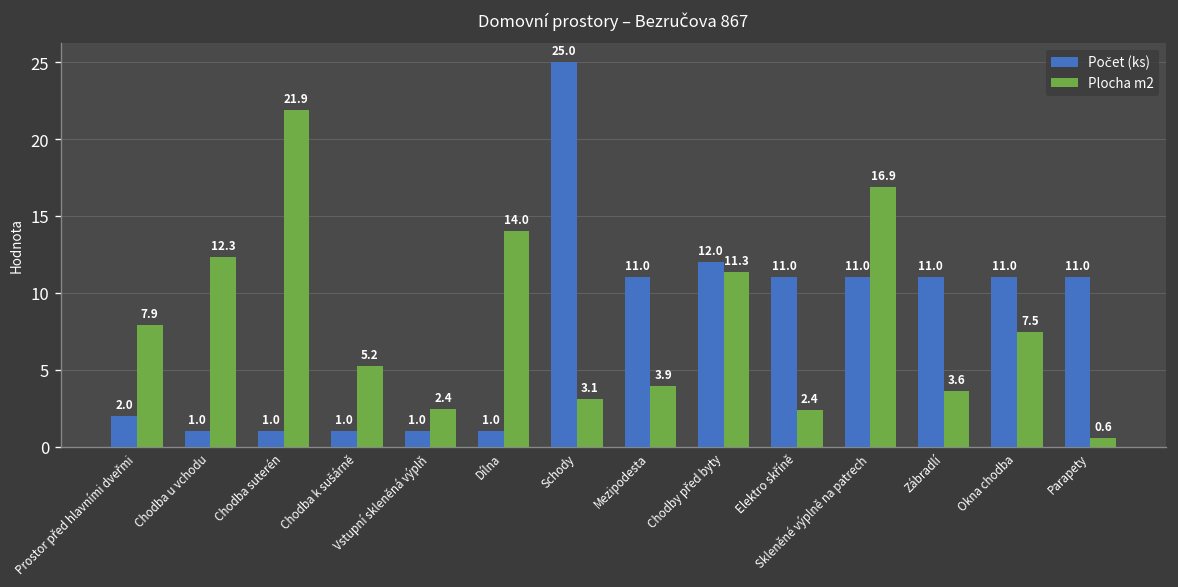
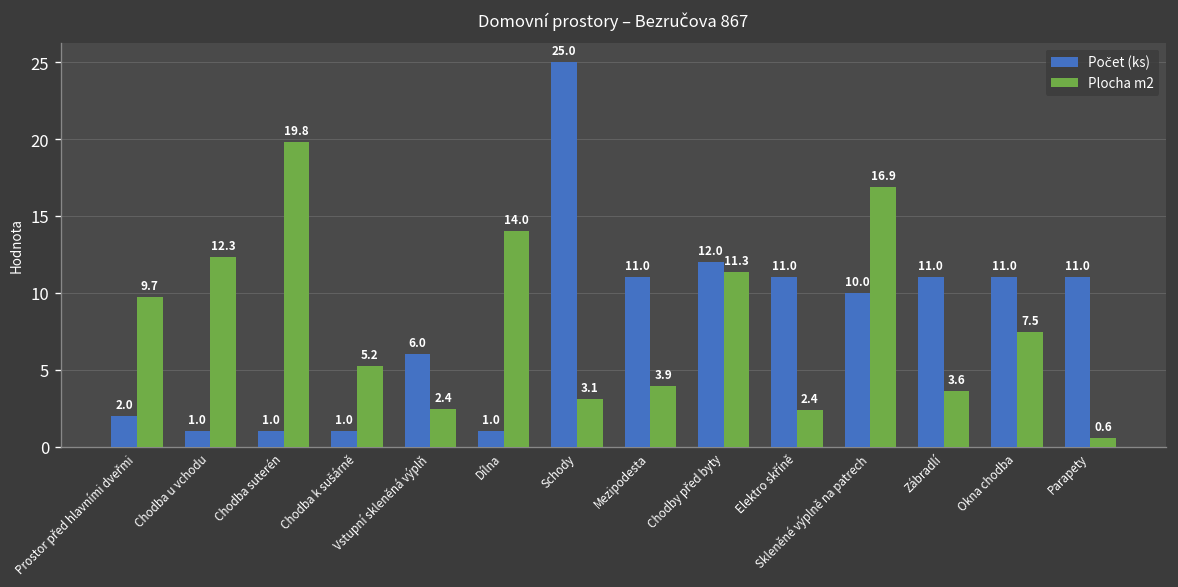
Plocha m2, Prostor před hlavními dveřmi: 7.9 -> 9.7
Plocha m2, Chodba suterén: 21.9 -> 19.8
Počet (ks), Vstupní skleněná výplň: 1.0 -> 6.0
Počet (ks), Skleněné výplně na patrech: 11.0 -> 10.0
